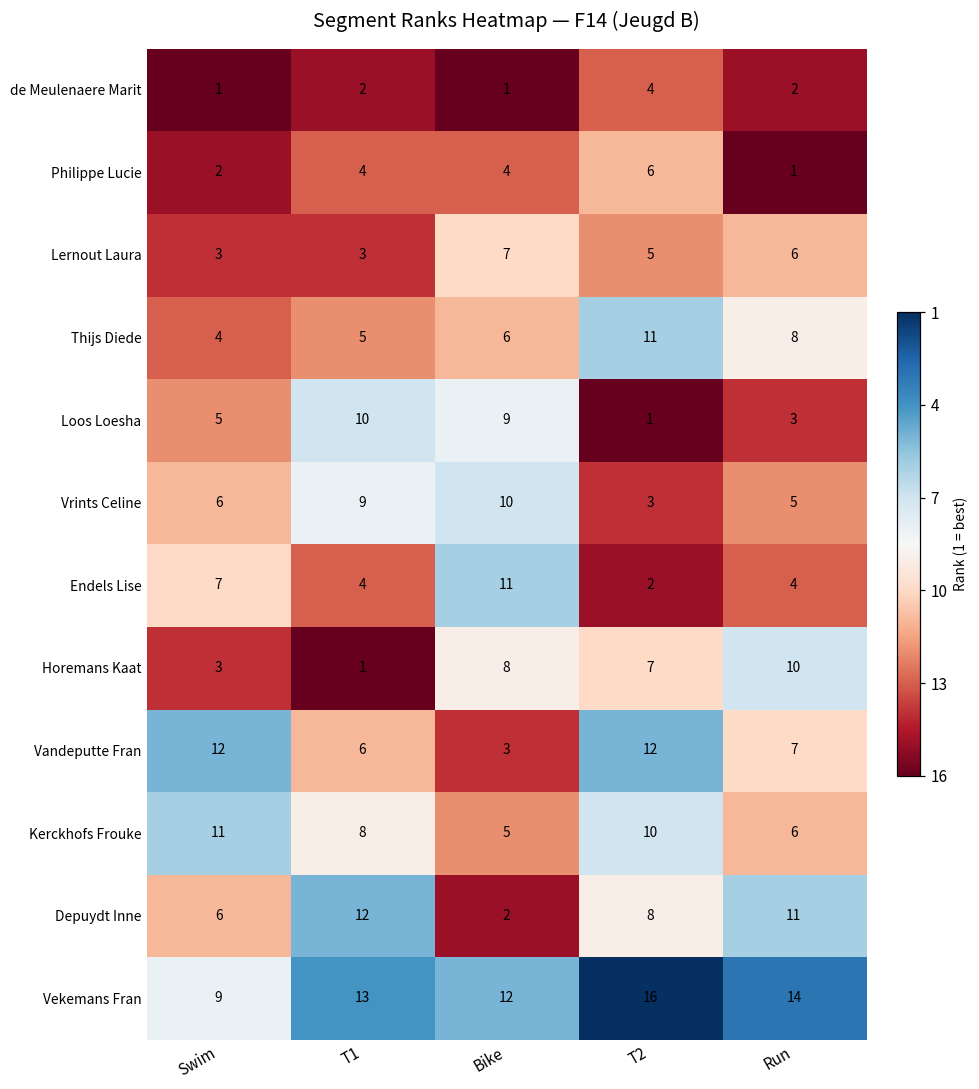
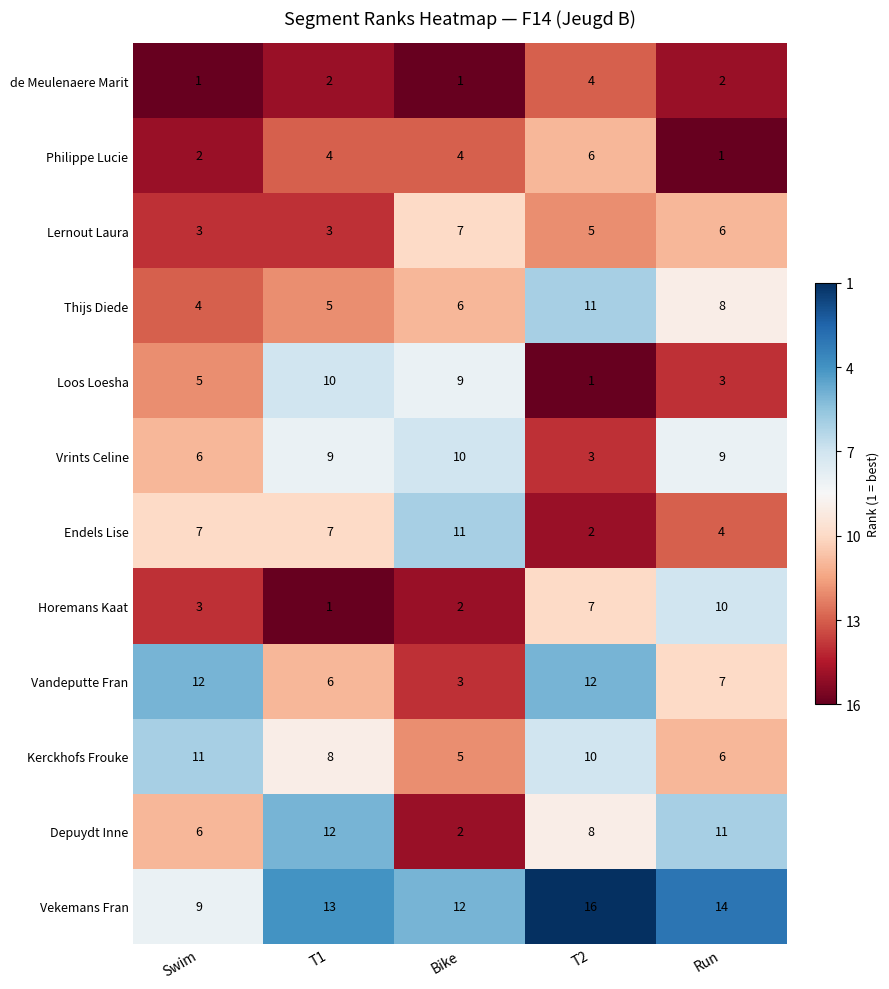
Vrints Celine, Run: 5 -> 9
Endels Lise, T1: 4 -> 7
Horemans Kaat, Bike: 8 -> 2
